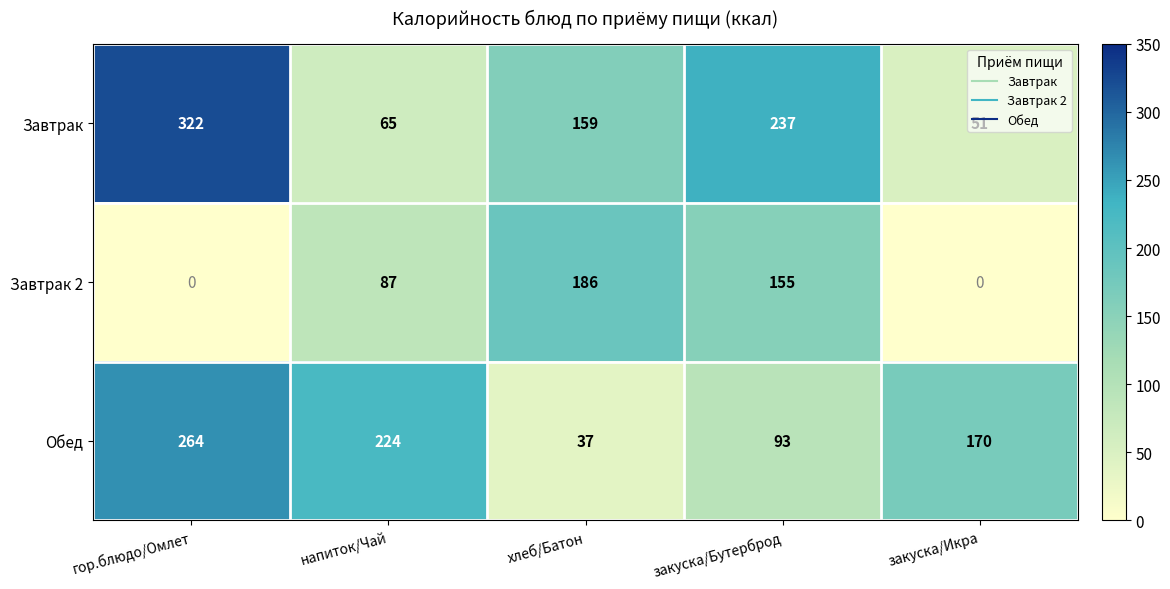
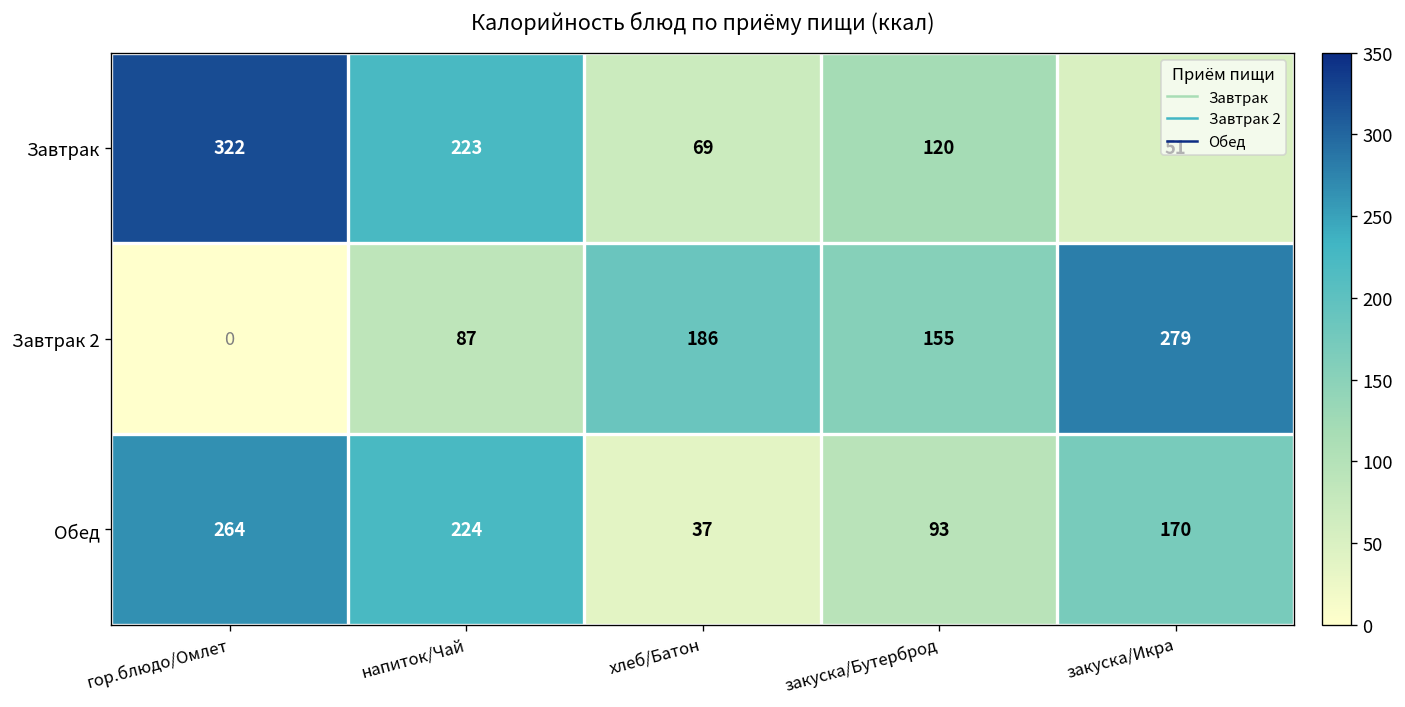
Завтрак, напиток/Чай: 65 -> 223
Завтрак, хлеб/Батон: 159 -> 69
Завтрак, закуска/Бутерброд: 237 -> 120
Завтрак 2, закуска/Икра: 0 -> 279
